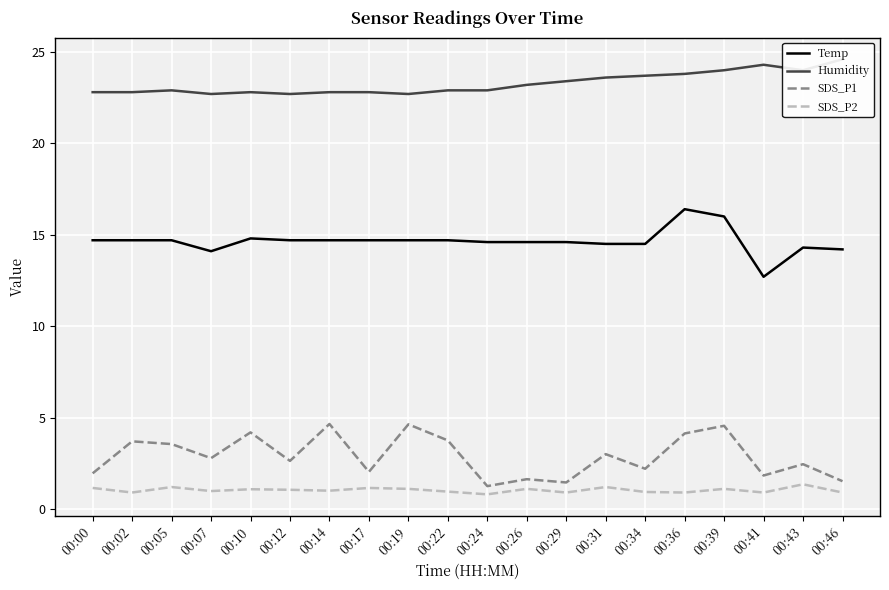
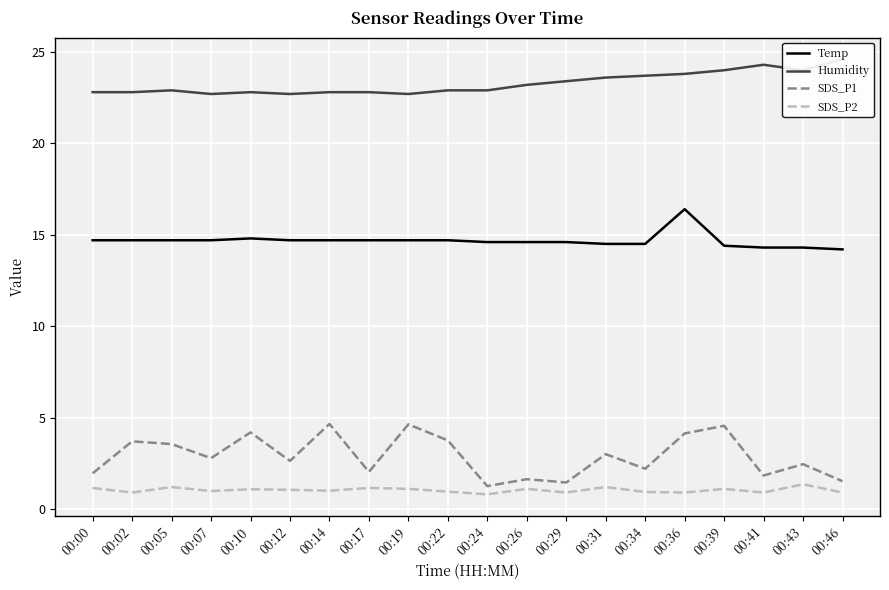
Temp, 00:07: 14.1 -> 14.7
Temp, 00:39: 16.0 -> 14.4
Temp, 00:41: 12.7 -> 14.3
